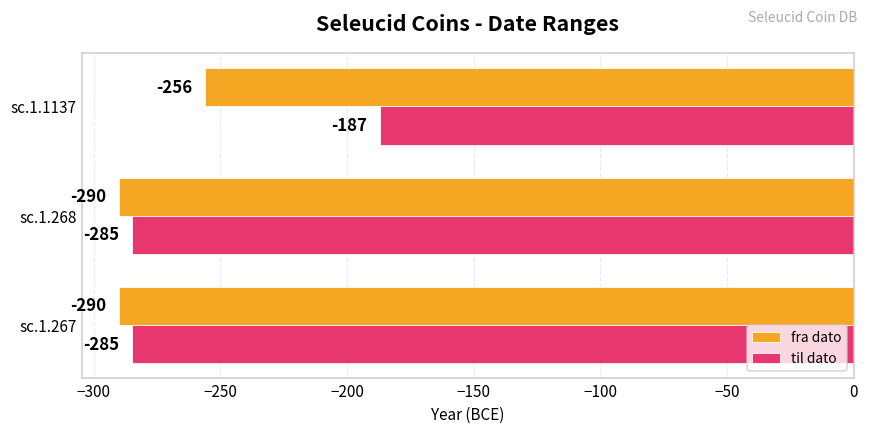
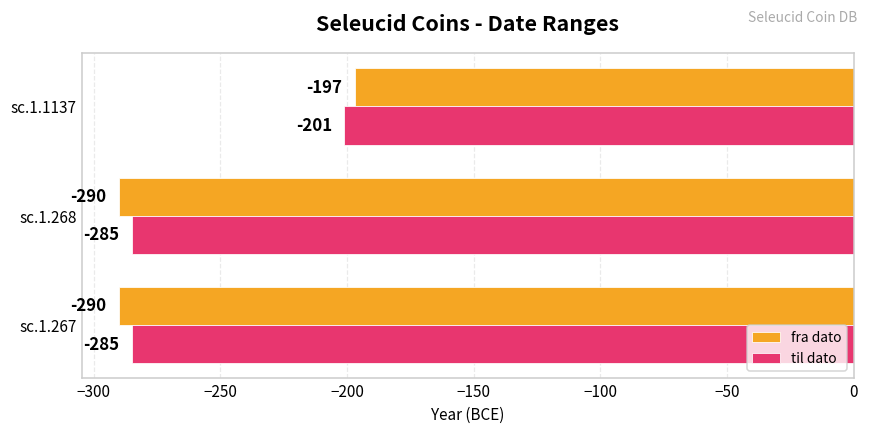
fra dato, sc.1.1137: -256 -> -197
til dato, sc.1.1137: -187 -> -201
